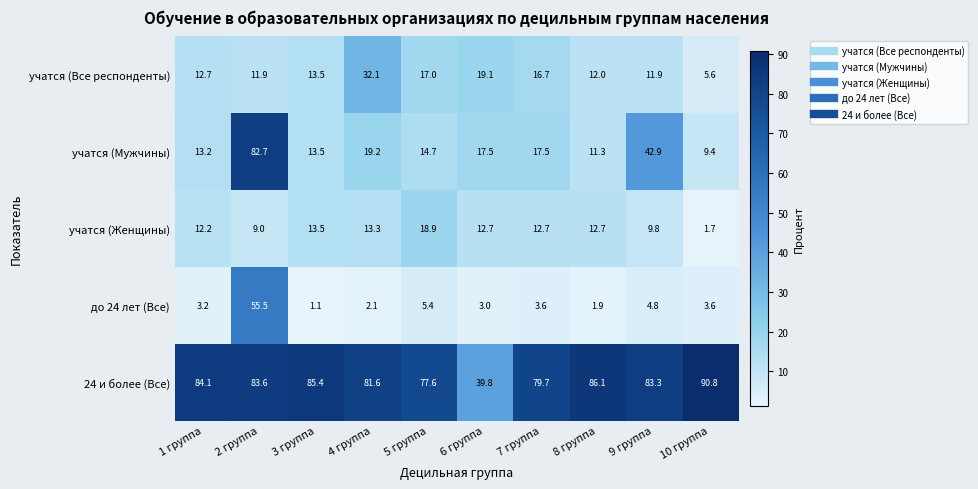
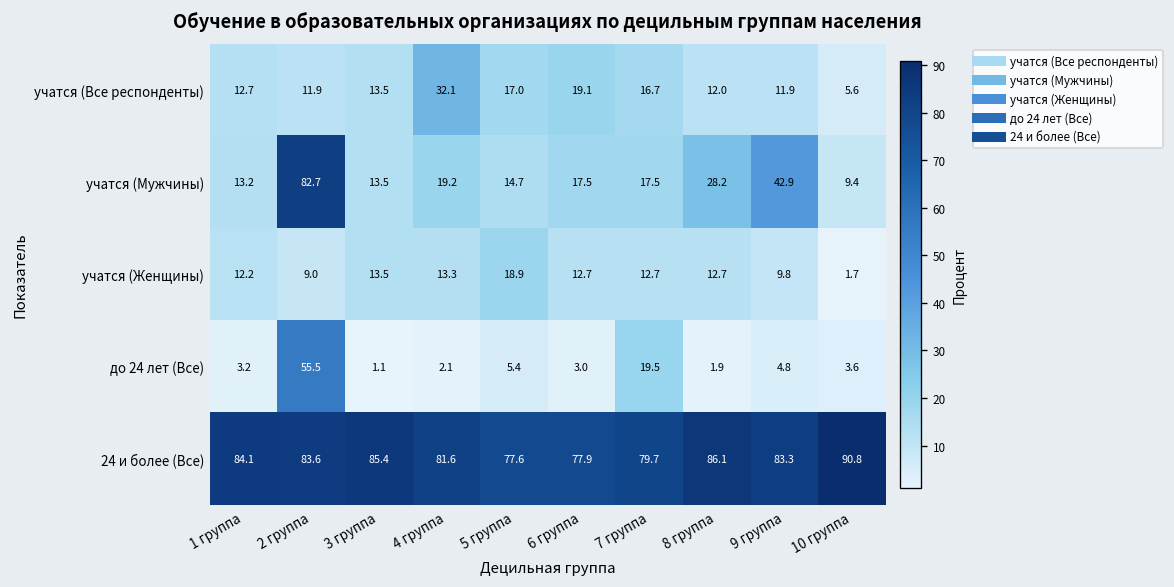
учатся (Мужчины), 8 группа: 11.3 -> 28.2
до 24 лет (Все), 7 группа: 3.6 -> 19.5
24 и более (Все), 6 группа: 39.8 -> 77.9
